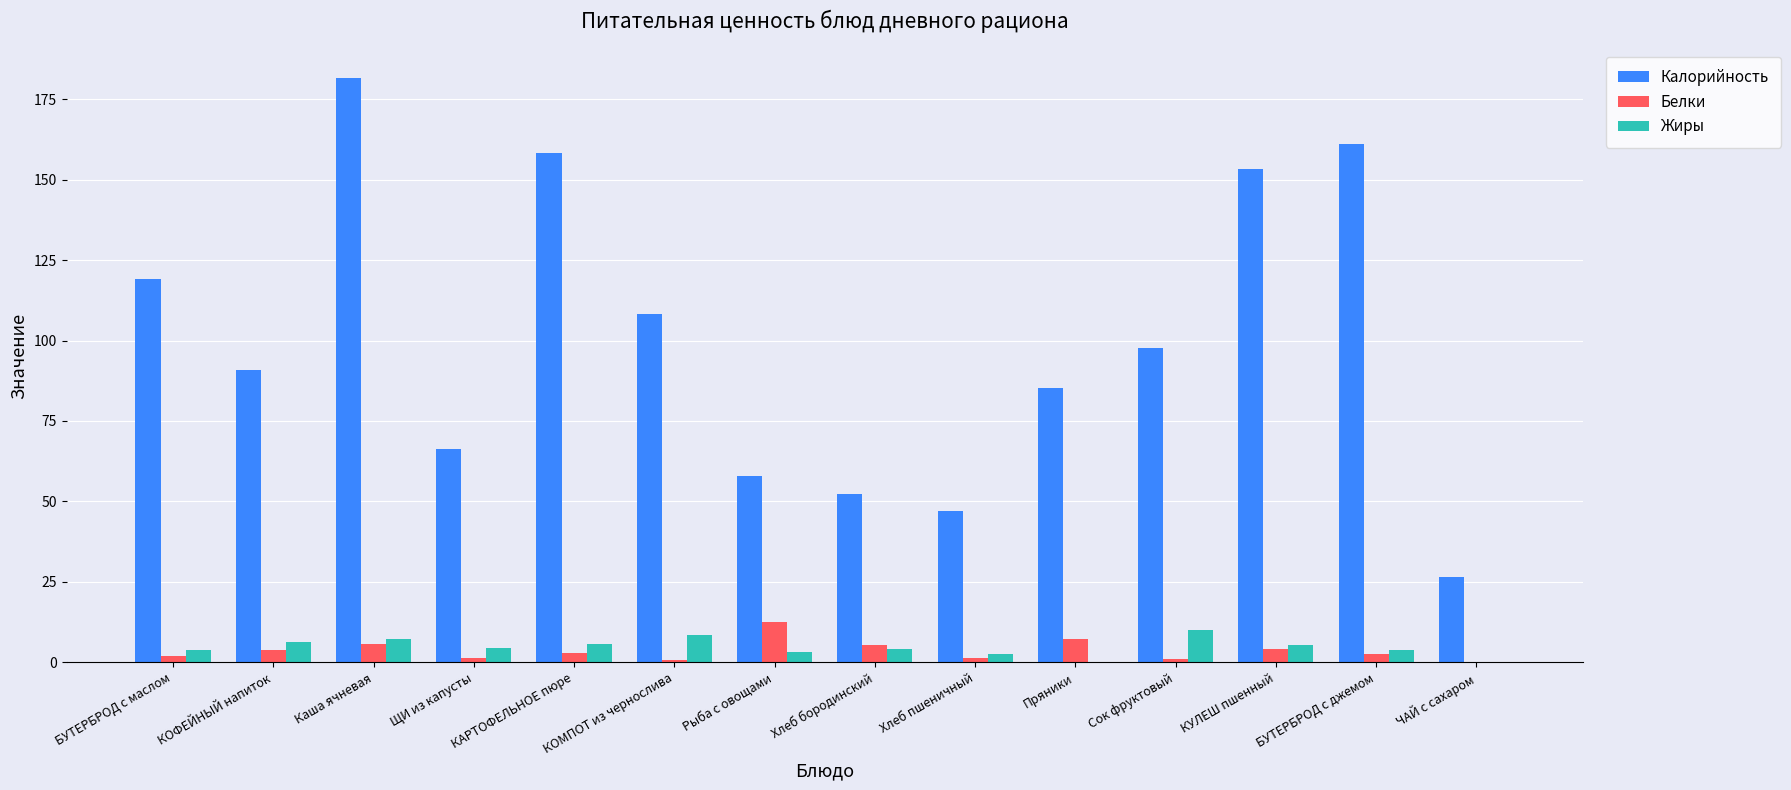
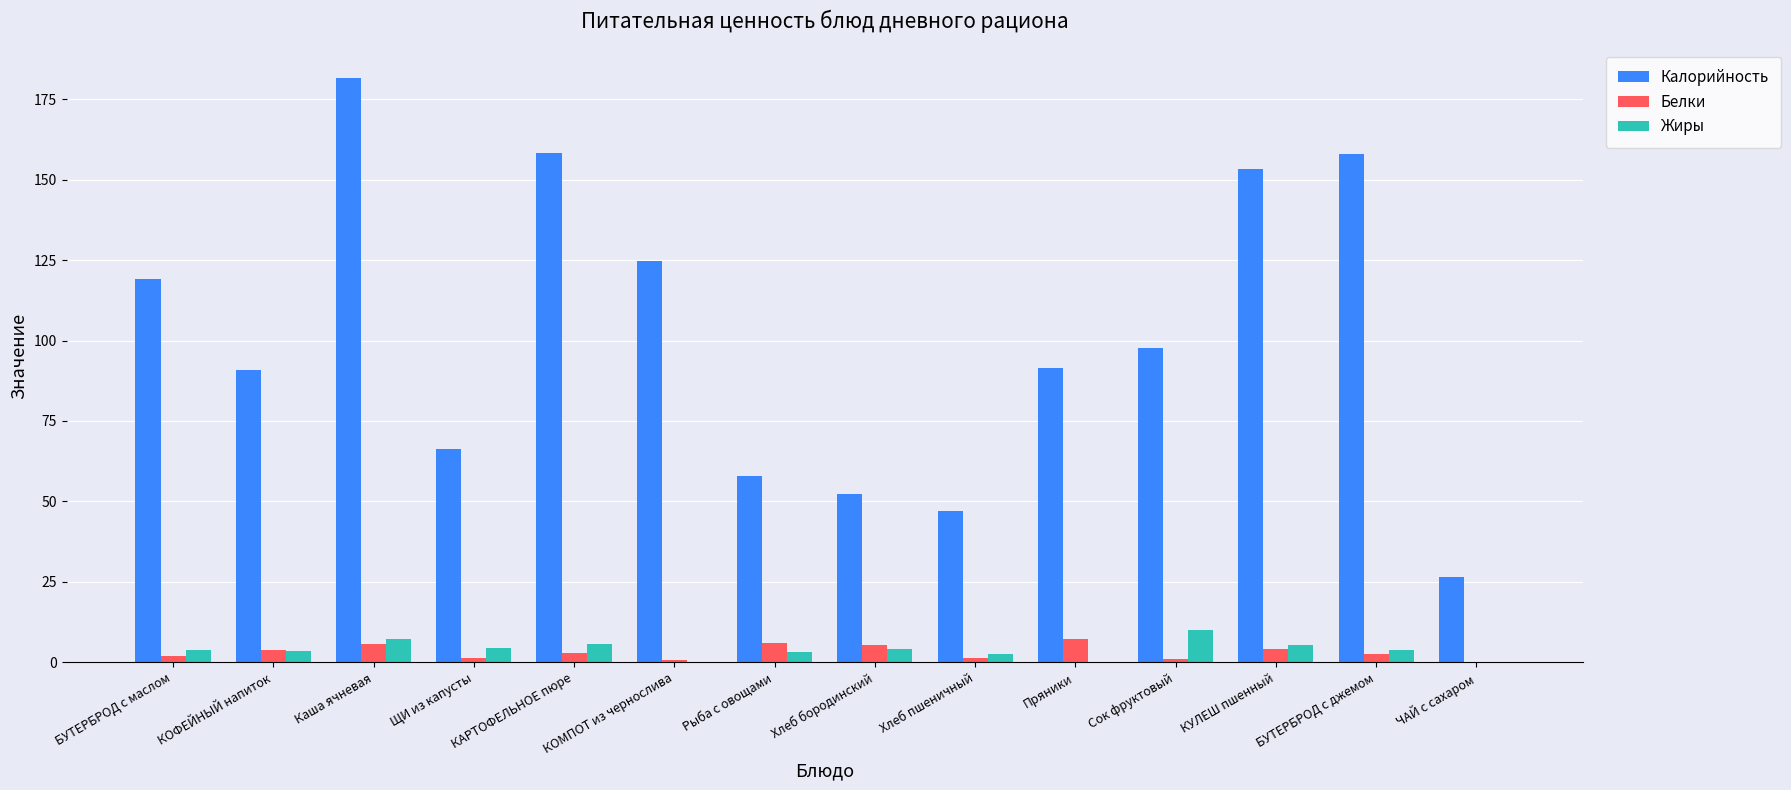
Жиры, КОФЕЙНЫЙ напиток: 6 -> 4
Калорийность, КОМПОТ из чернослива: 108 -> 125
Жиры, КОМПОТ из чернослива: 9 -> 0
Белки, Рыба с овощами: 12 -> 6
Калорийность, Пряники: 85 -> 92
Калорийность, БУТЕРБРОД с джемом: 161 -> 158
